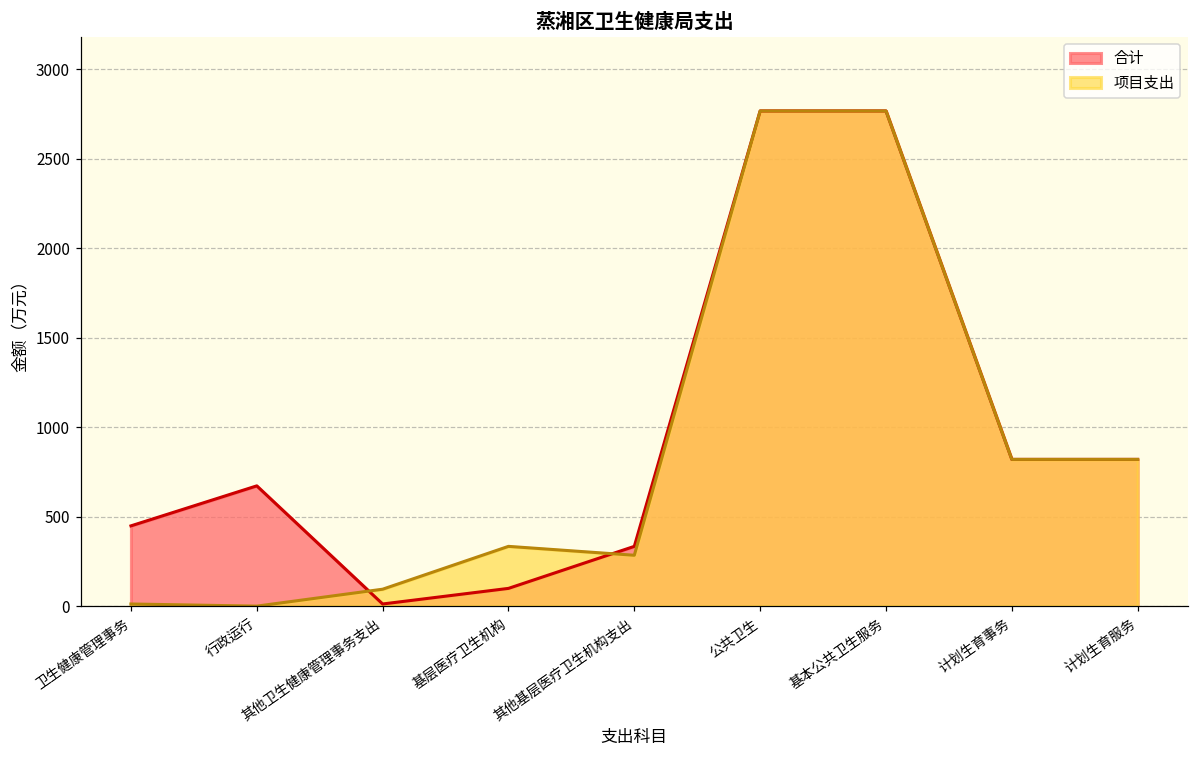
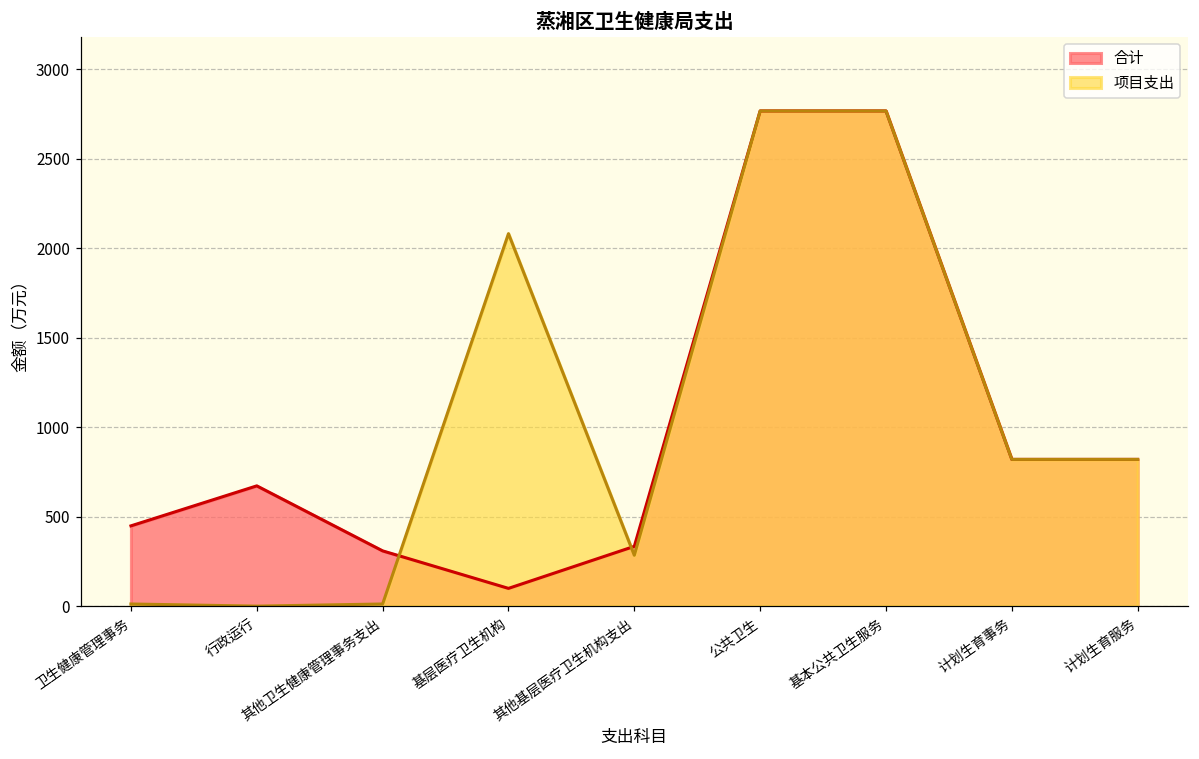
合计, 其他卫生健康管理事务支出: 10 -> 310
项目支出, 其他卫生健康管理事务支出: 90 -> 10
项目支出, 基层医疗卫生机构: 330 -> 2080
